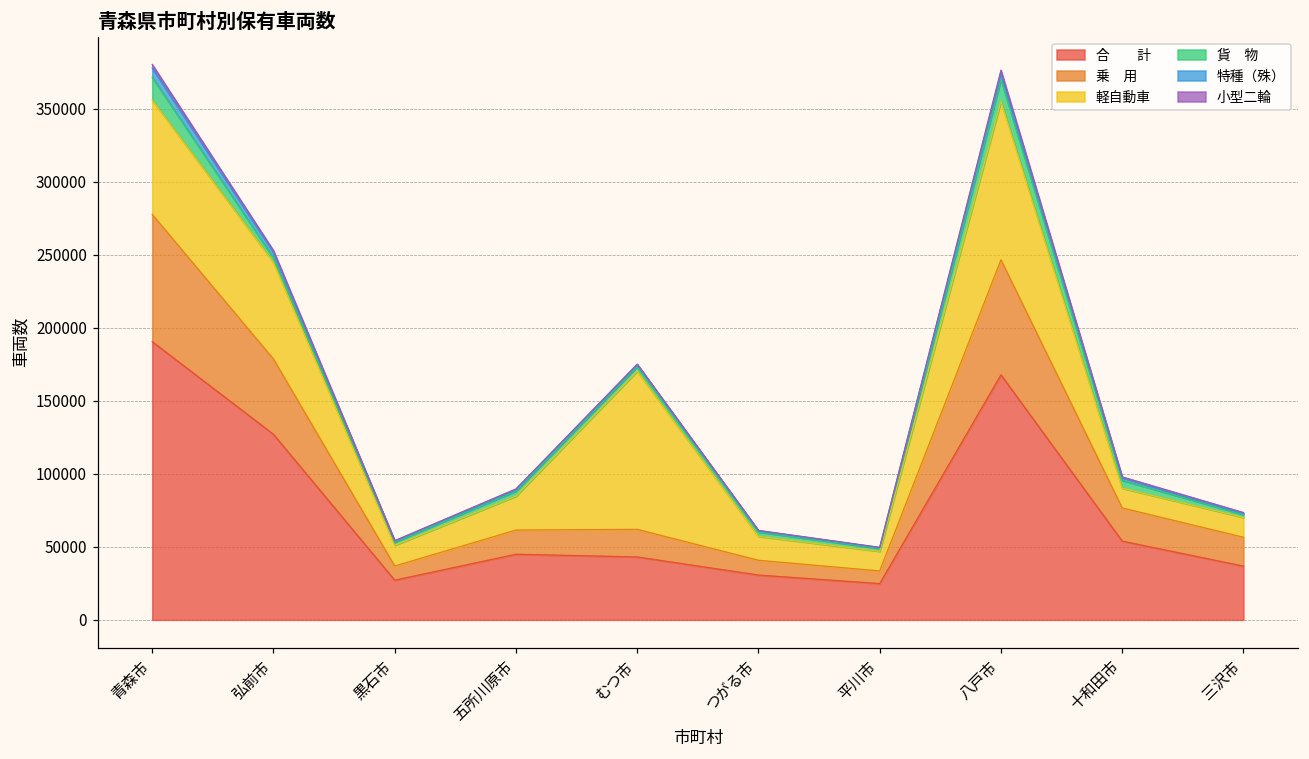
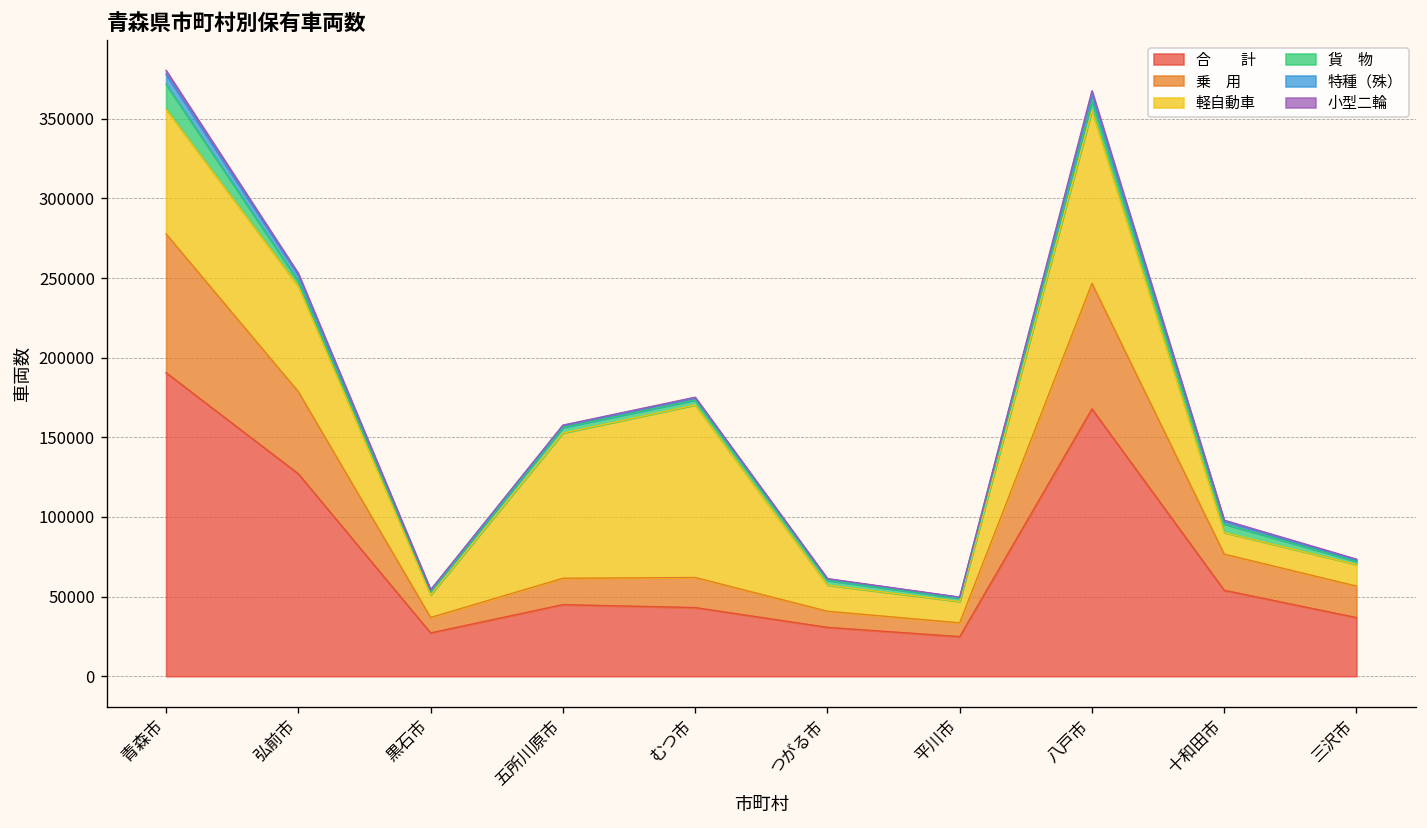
軽自動車, 五所川原市: 23000 -> 91000
貨 物, 八戸市: 15000 -> 6000
